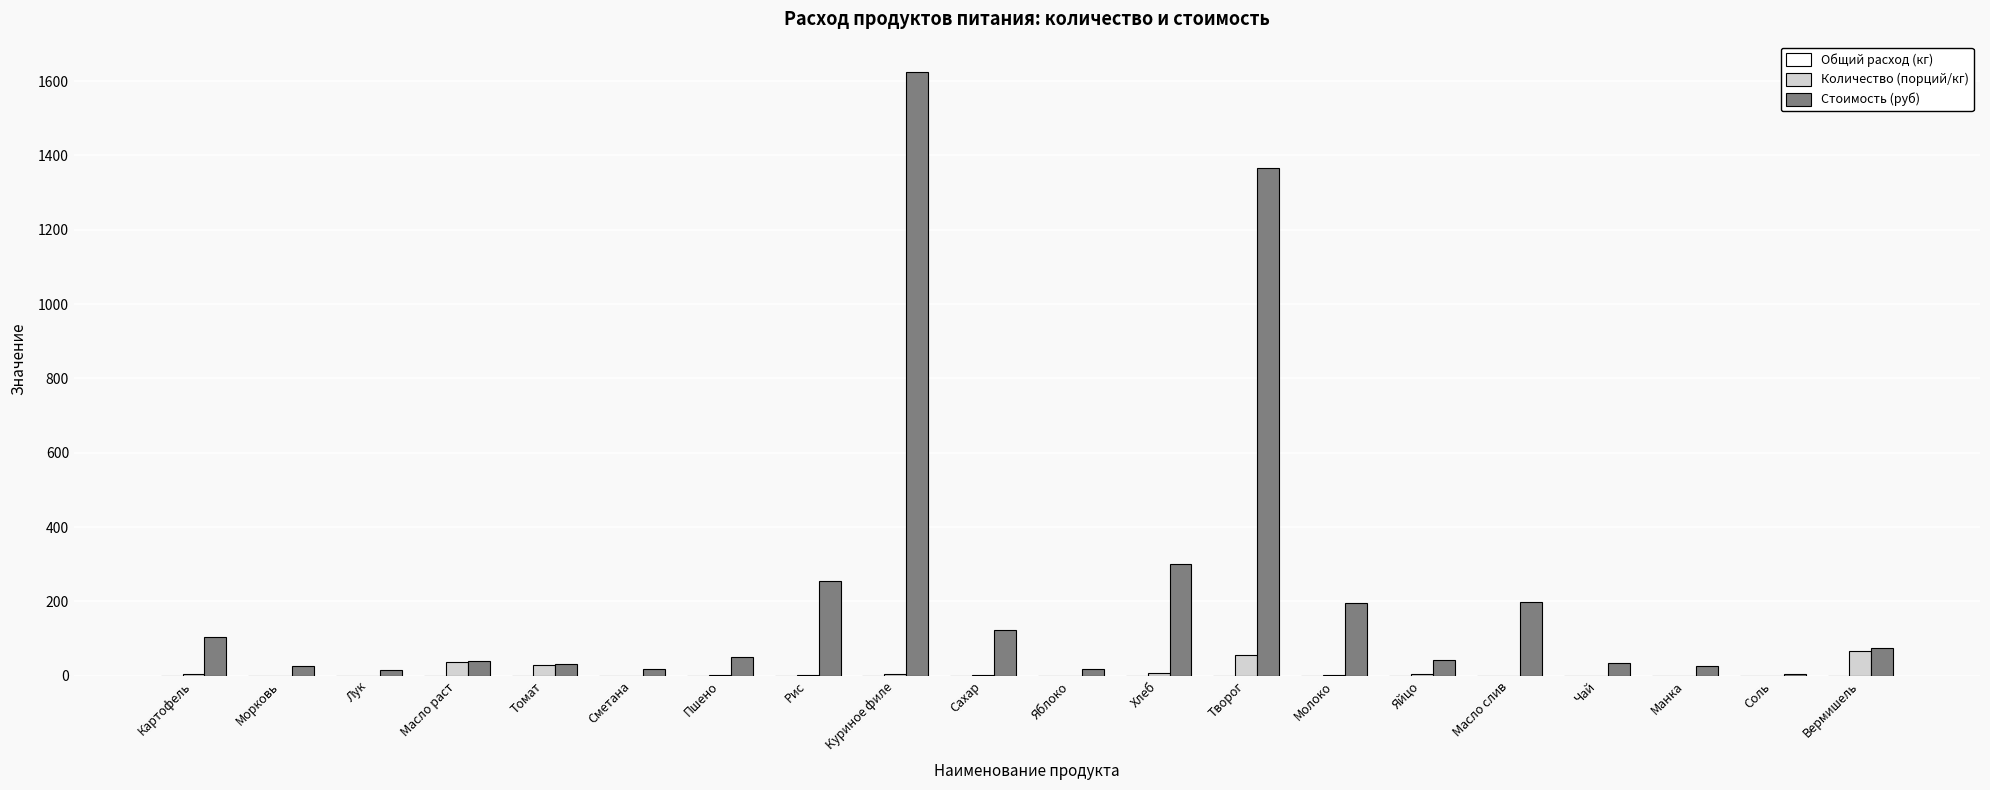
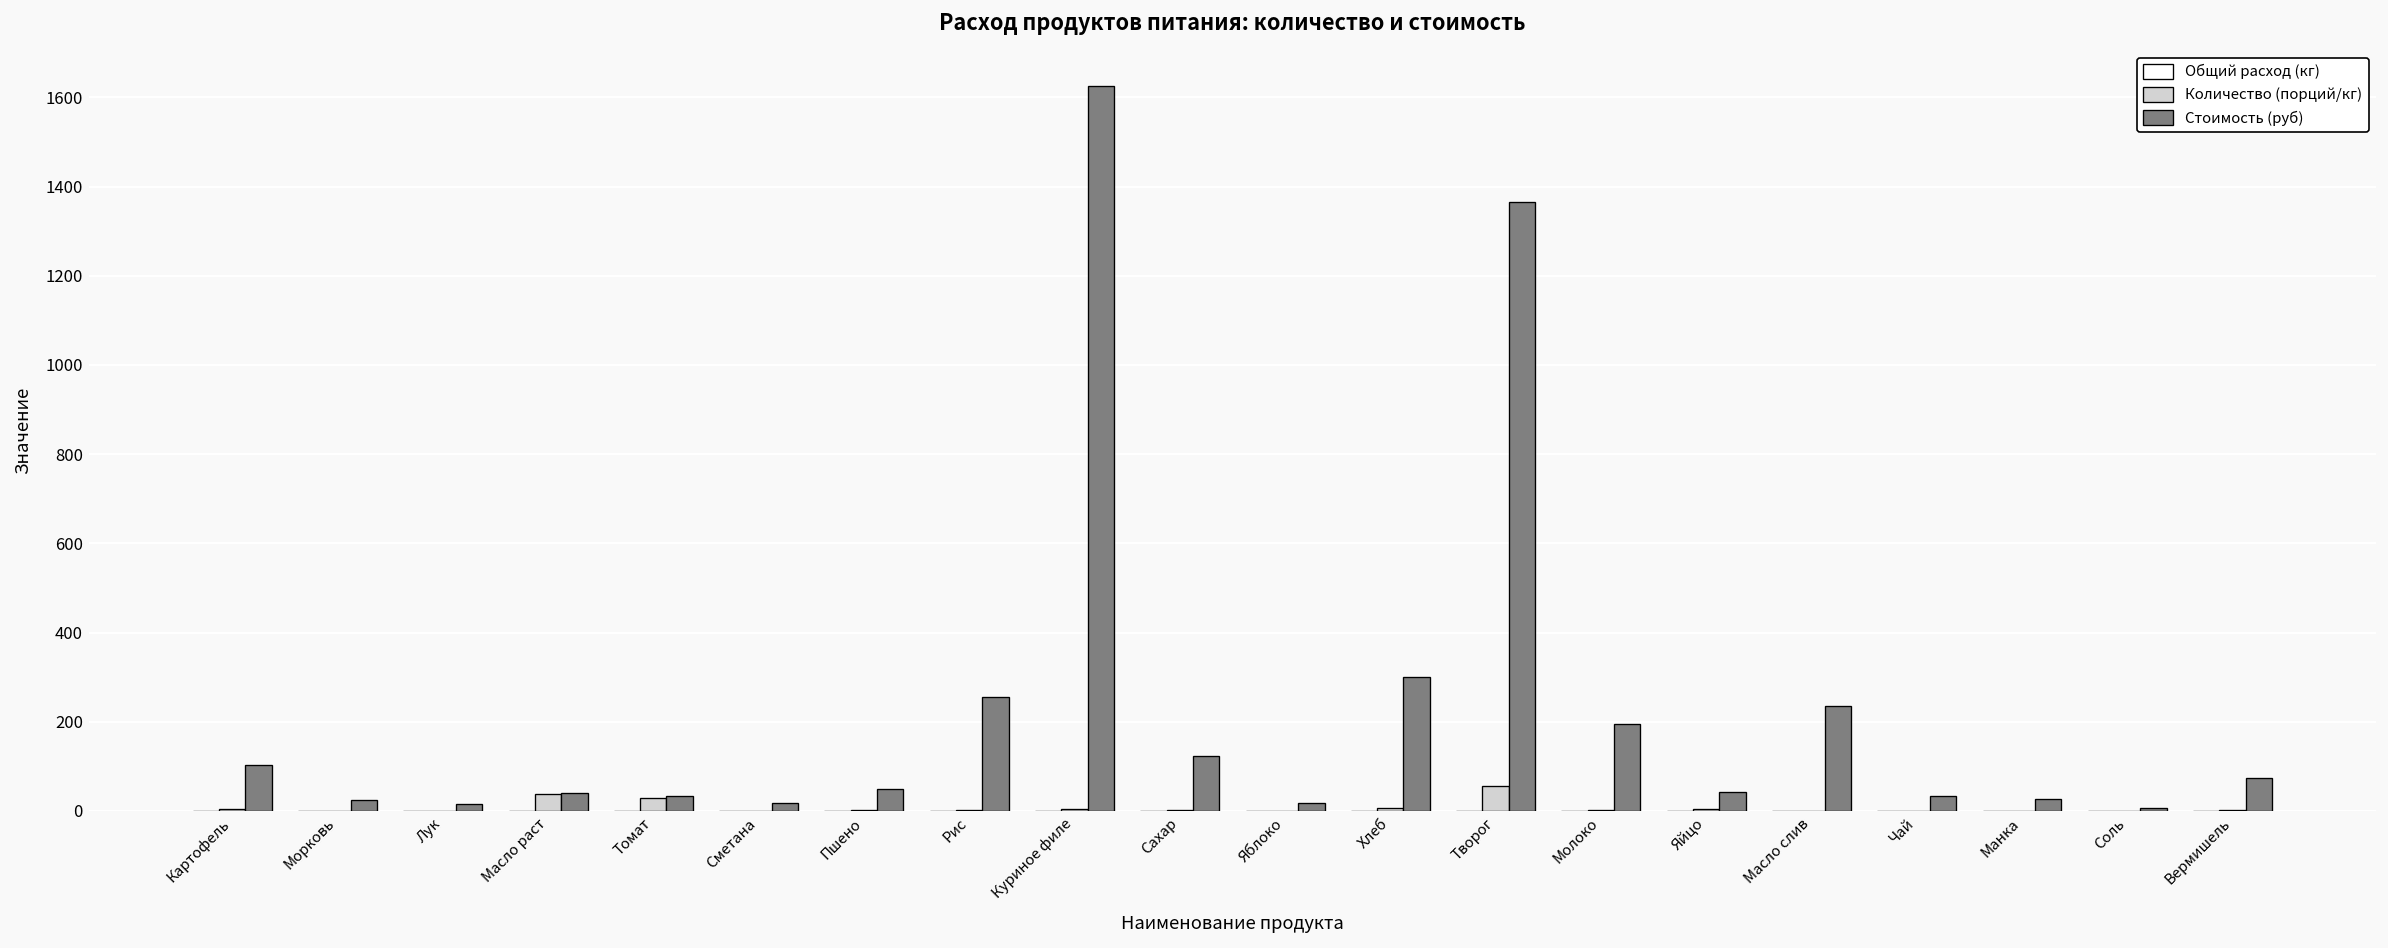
Стоимость (руб), Масло слив: 200 -> 240
Количество (порций/кг), Вермишель: 70 -> 0
